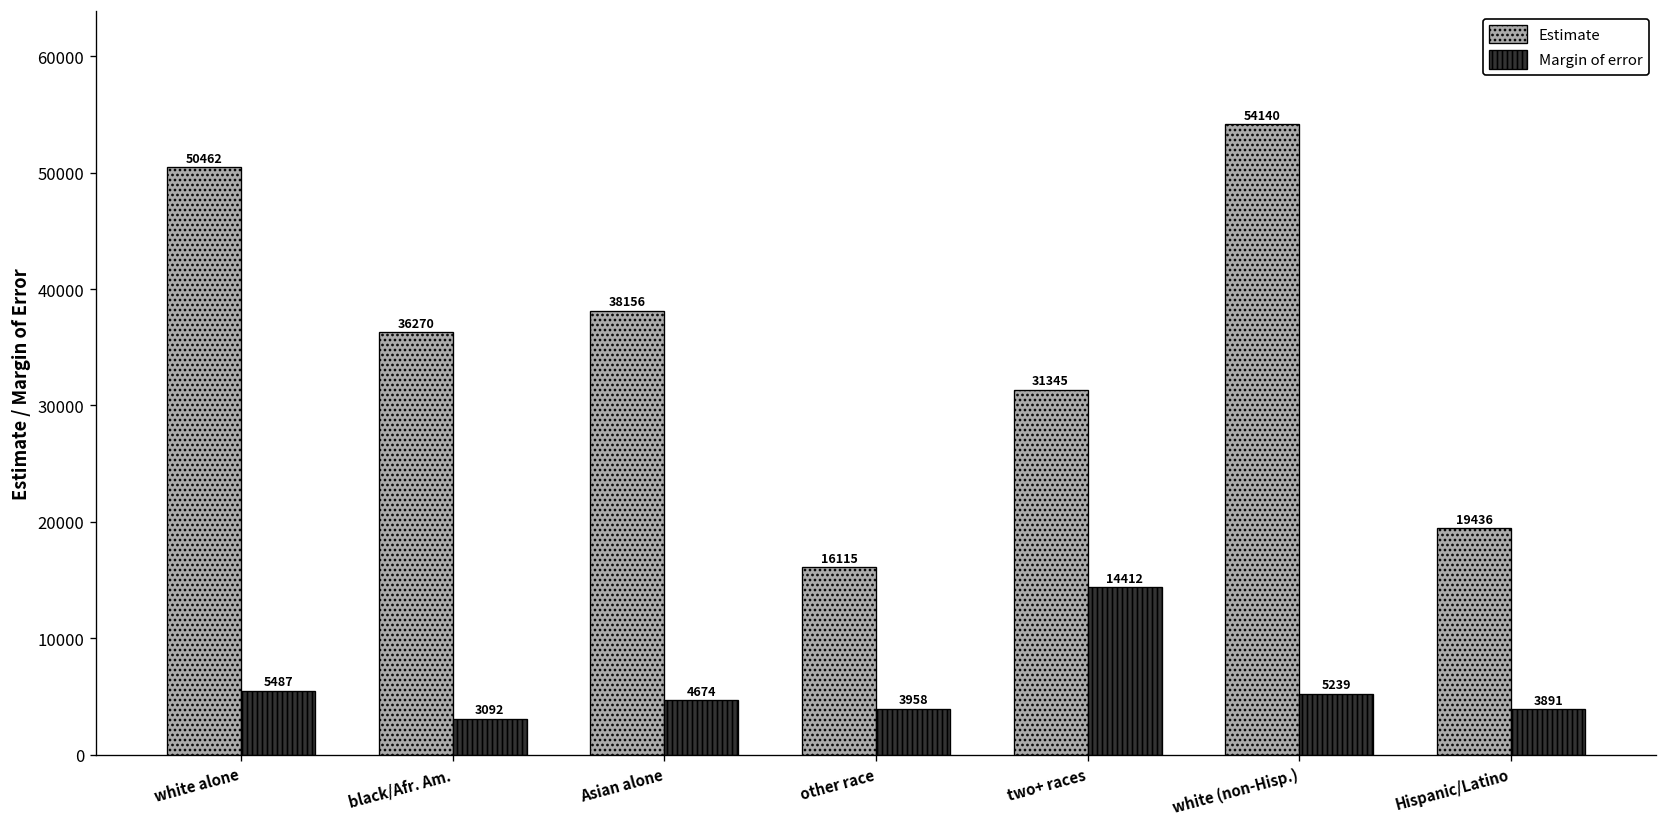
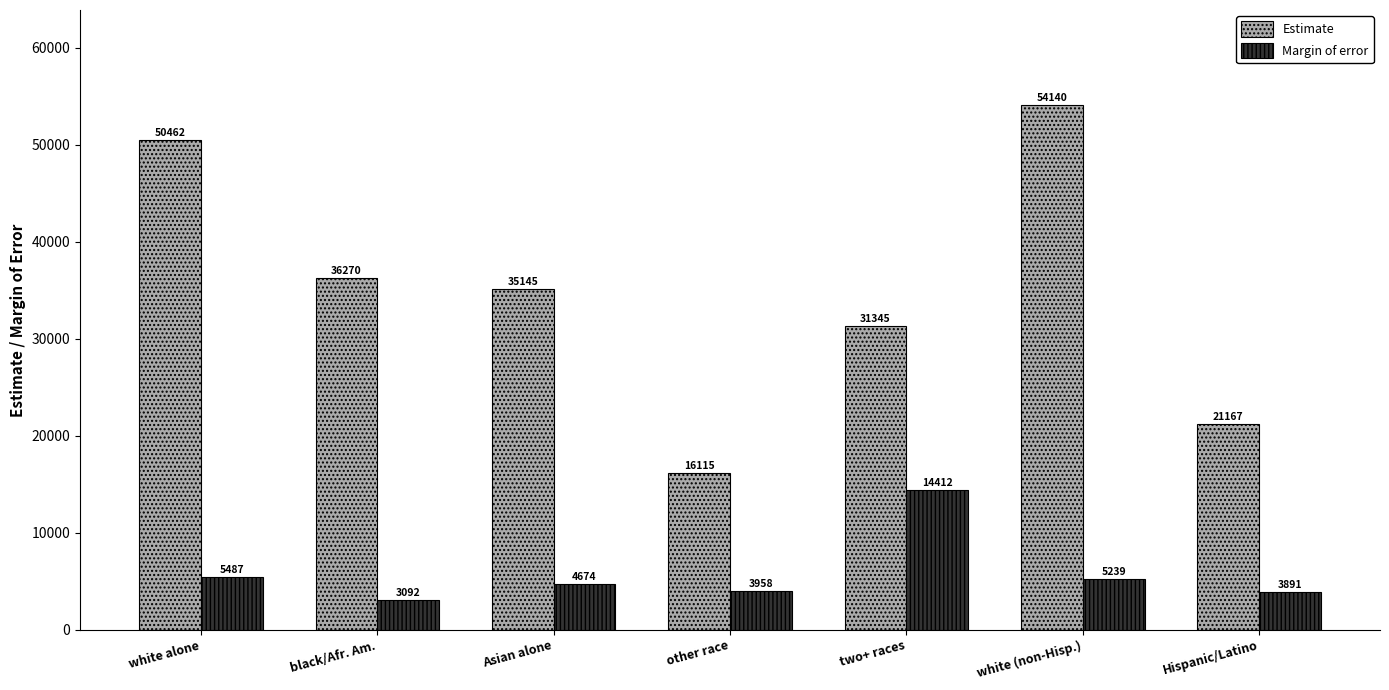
Estimate, Asian alone: 38156 -> 35145
Estimate, Hispanic/Latino: 19436 -> 21167
